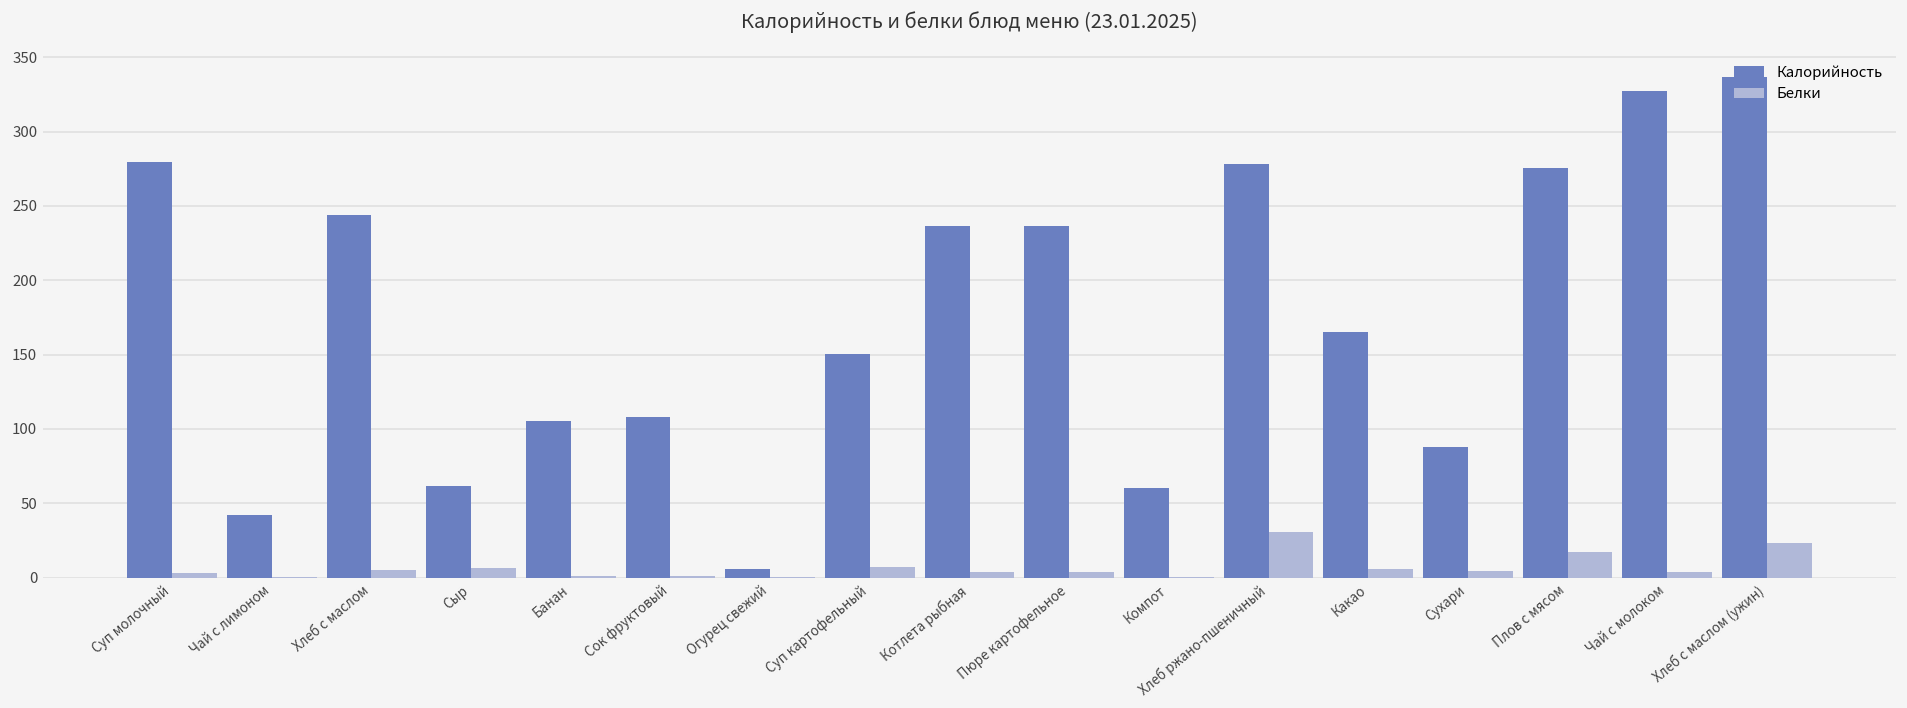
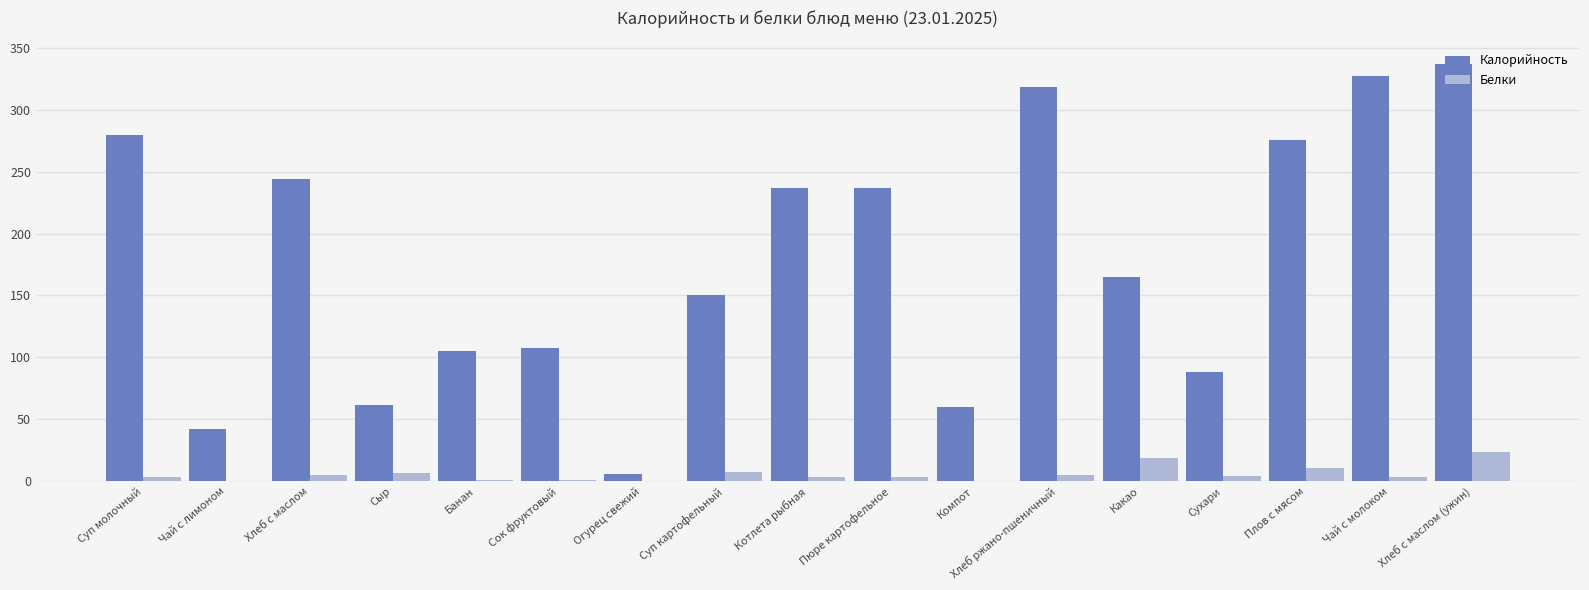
Калорийность, Хлеб ржано-пшеничный: 278 -> 318
Белки, Хлеб ржано-пшеничный: 31 -> 5
Белки, Какао: 6 -> 19
Белки, Плов с мясом: 18 -> 11
